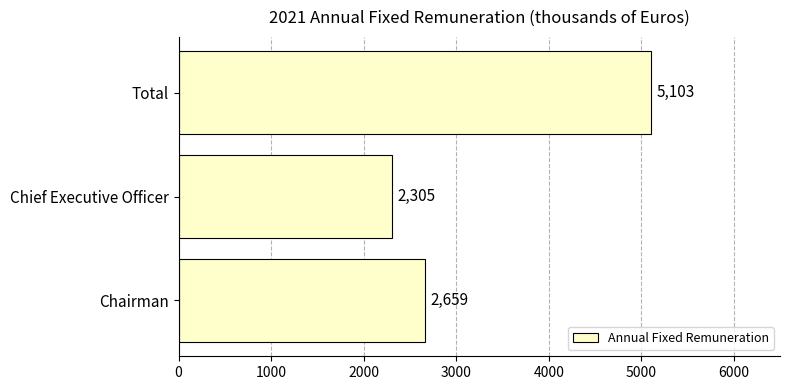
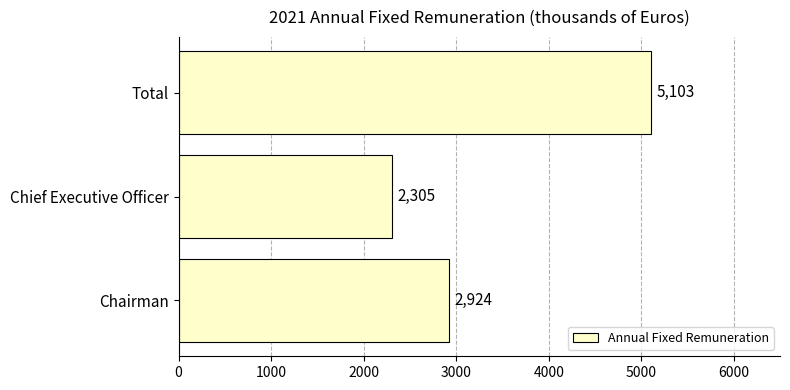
Chairman: 2,659 -> 2,924
